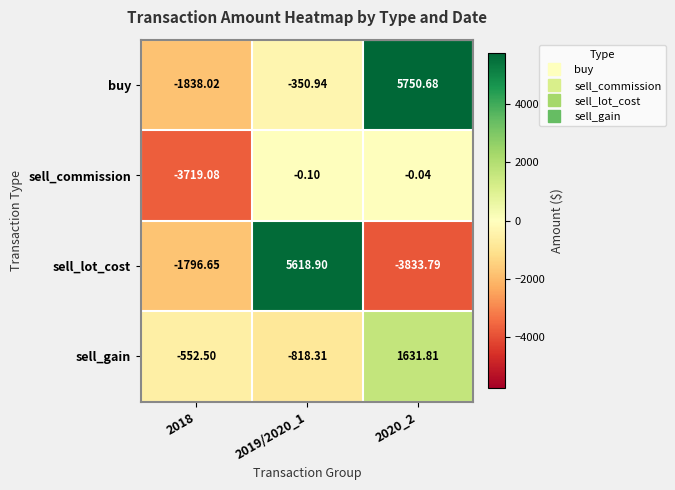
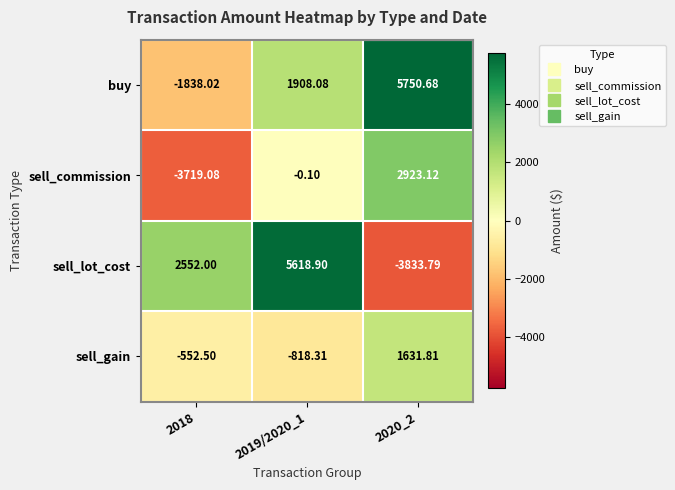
buy, 2019/2020_1: -350.94 -> 1908.08
sell_commission, 2020_2: -0.04 -> 2923.12
sell_lot_cost, 2018: -1796.65 -> 2552.00
